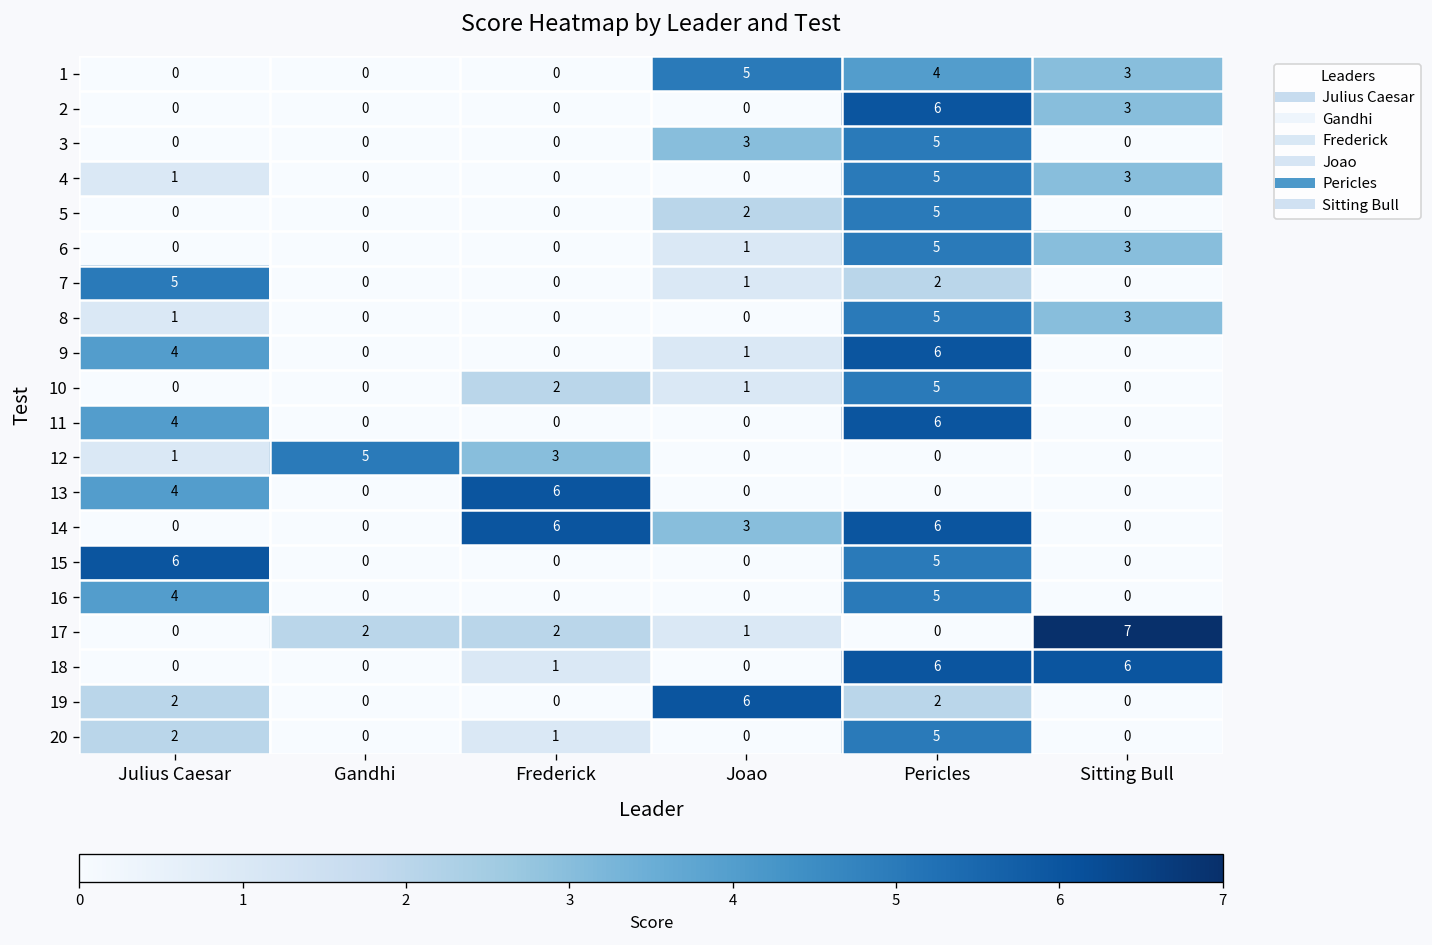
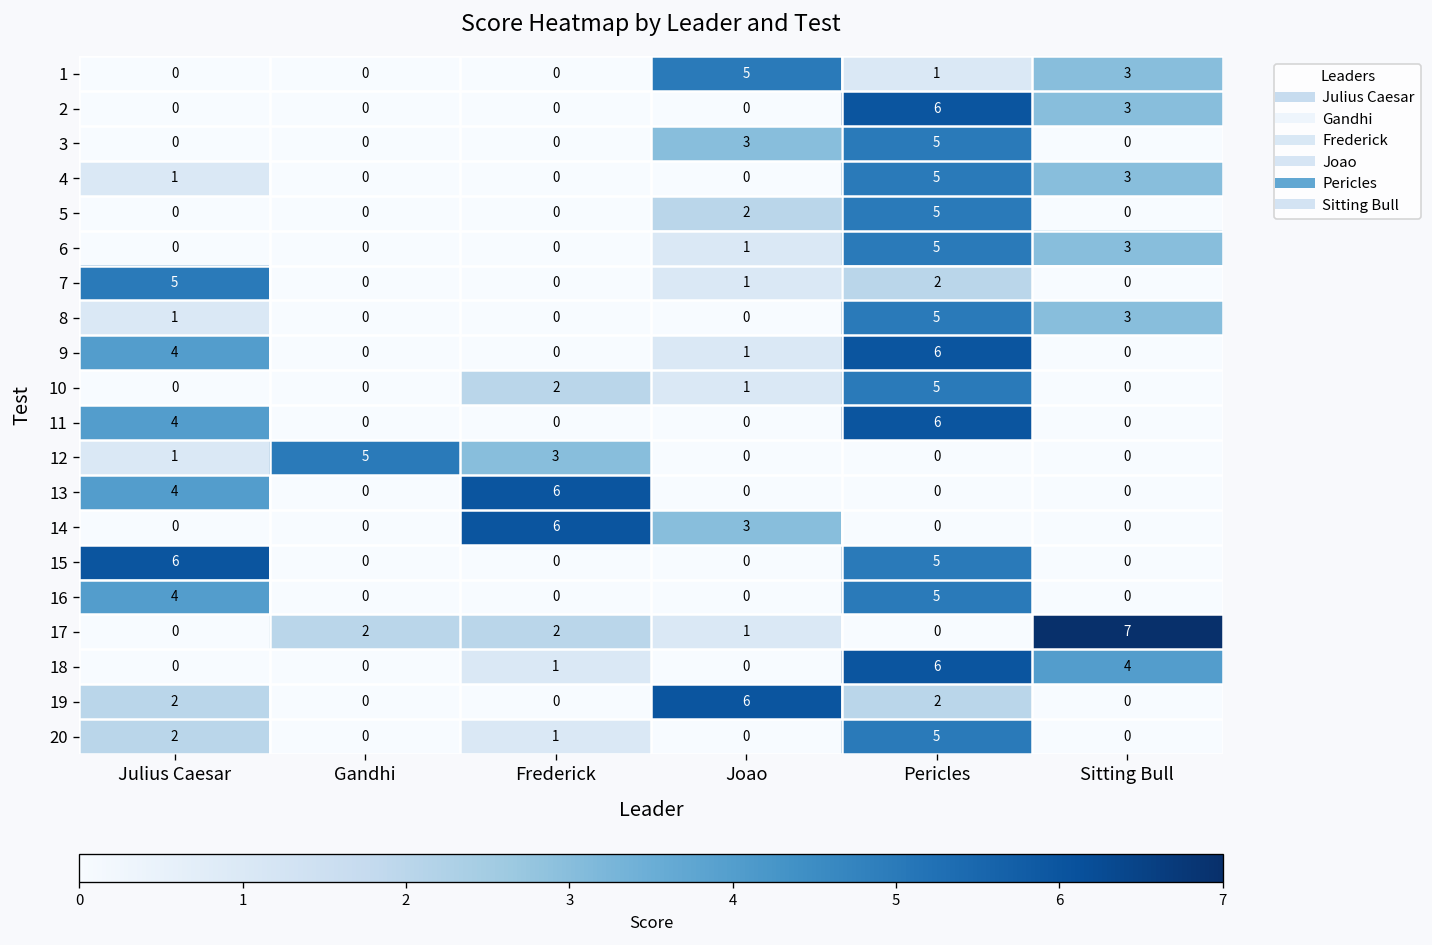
1, Pericles: 4 -> 1
14, Pericles: 6 -> 0
18, Sitting Bull: 6 -> 4
